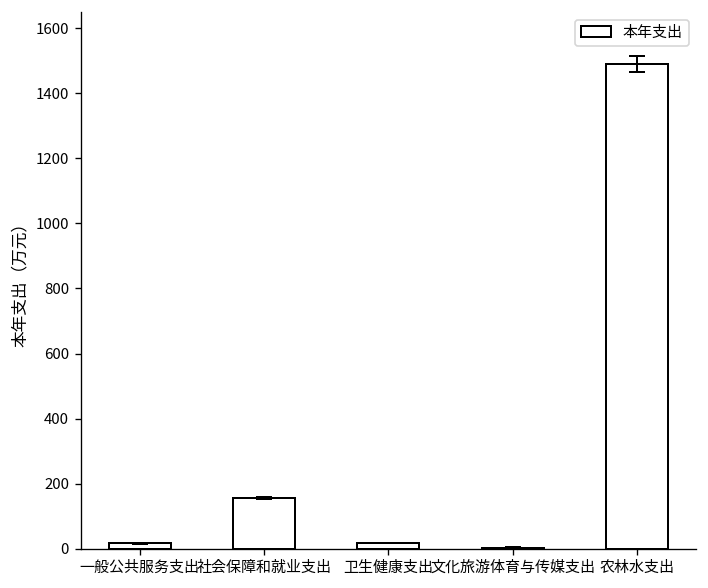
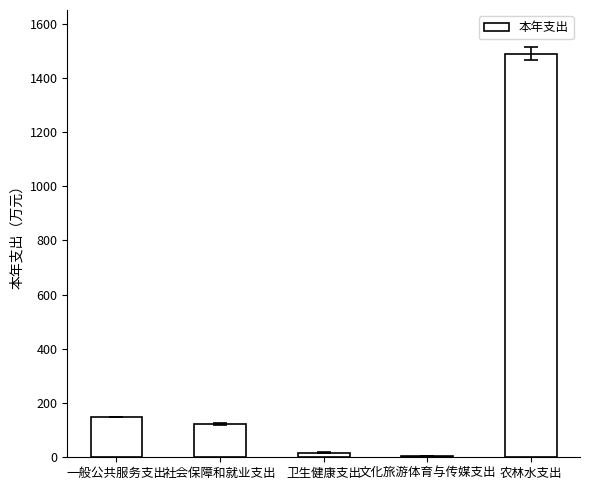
本年支出, 一般公共服务支出: 20 -> 150
本年支出, 社会保障和就业支出: 160 -> 120
